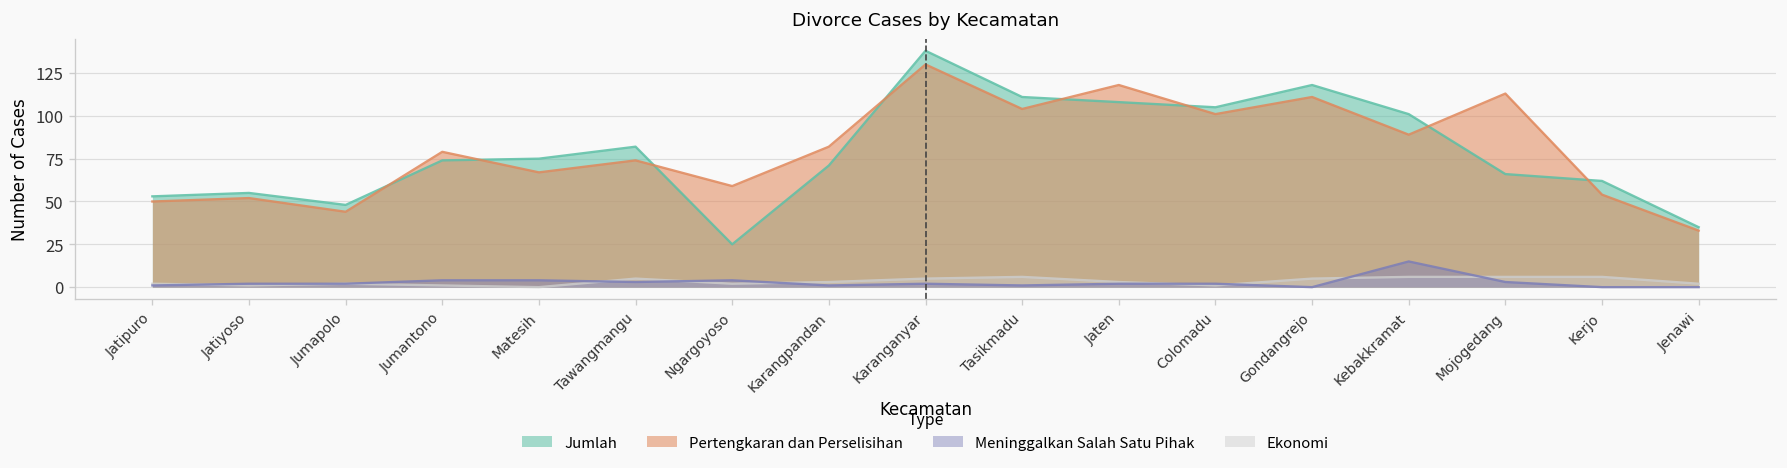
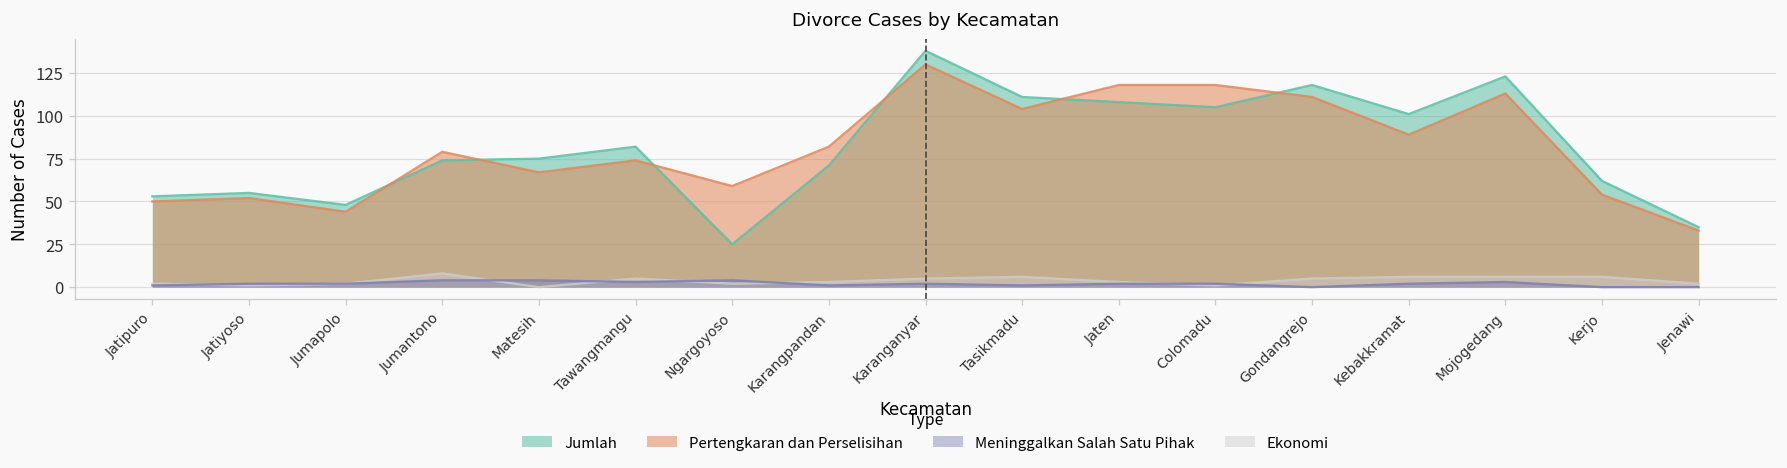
Ekonomi, Jumantono: 1 -> 8
Pertengkaran dan Perselisihan, Colomadu: 101 -> 118
Meninggalkan Salah Satu Pihak, Kebakkramat: 15 -> 2
Jumlah, Mojogedang: 66 -> 123
